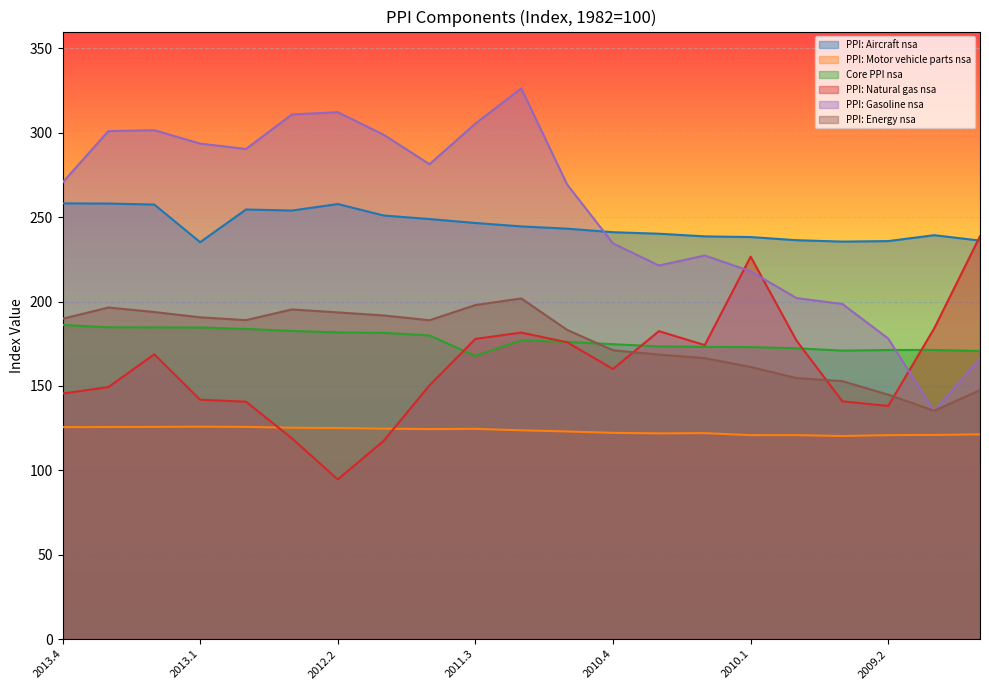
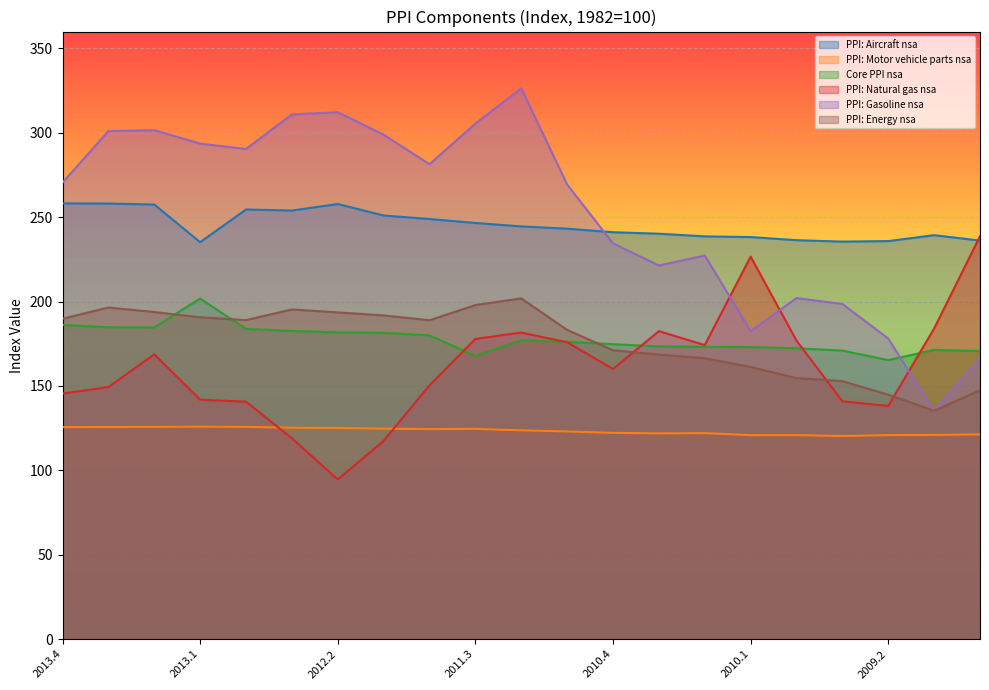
Core PPI nsa, 2013.1: 185 -> 202
PPI: Gasoline nsa, 2010.1: 218 -> 182
Core PPI nsa, 2009.2: 171 -> 165
